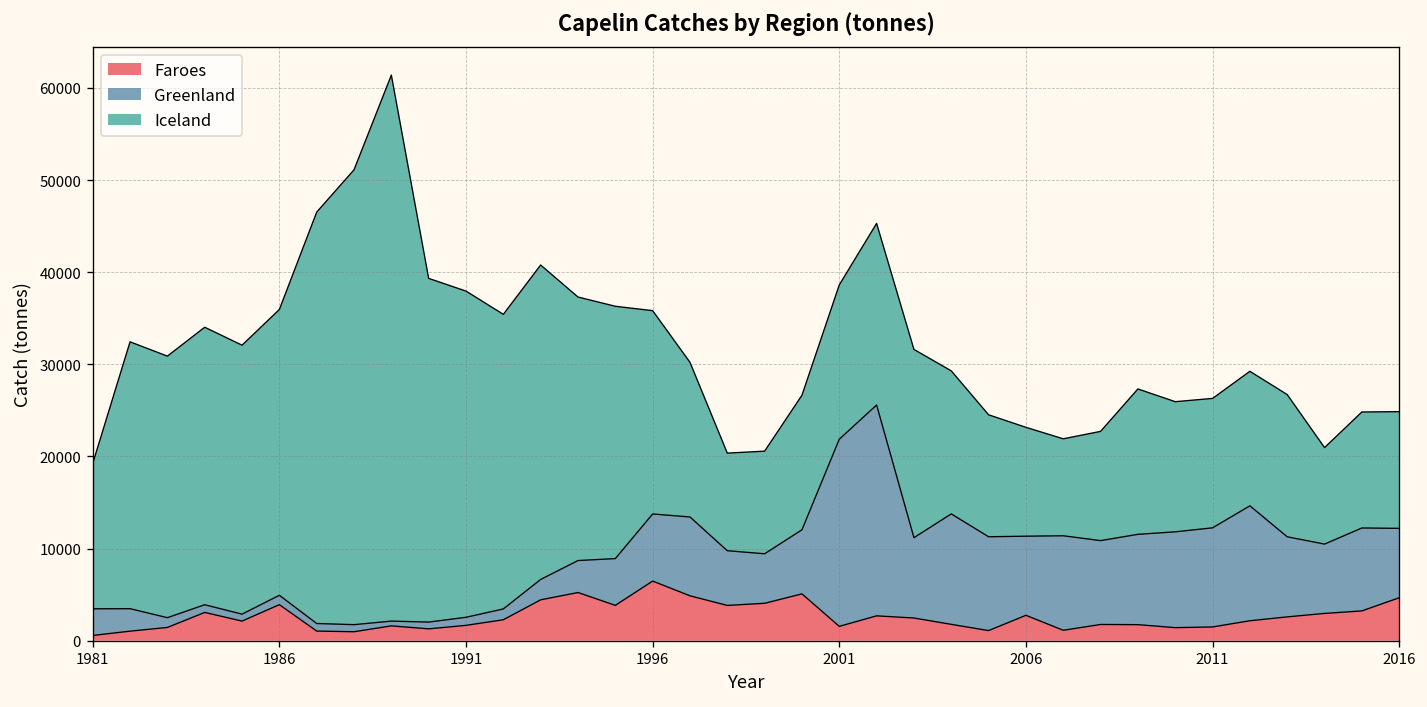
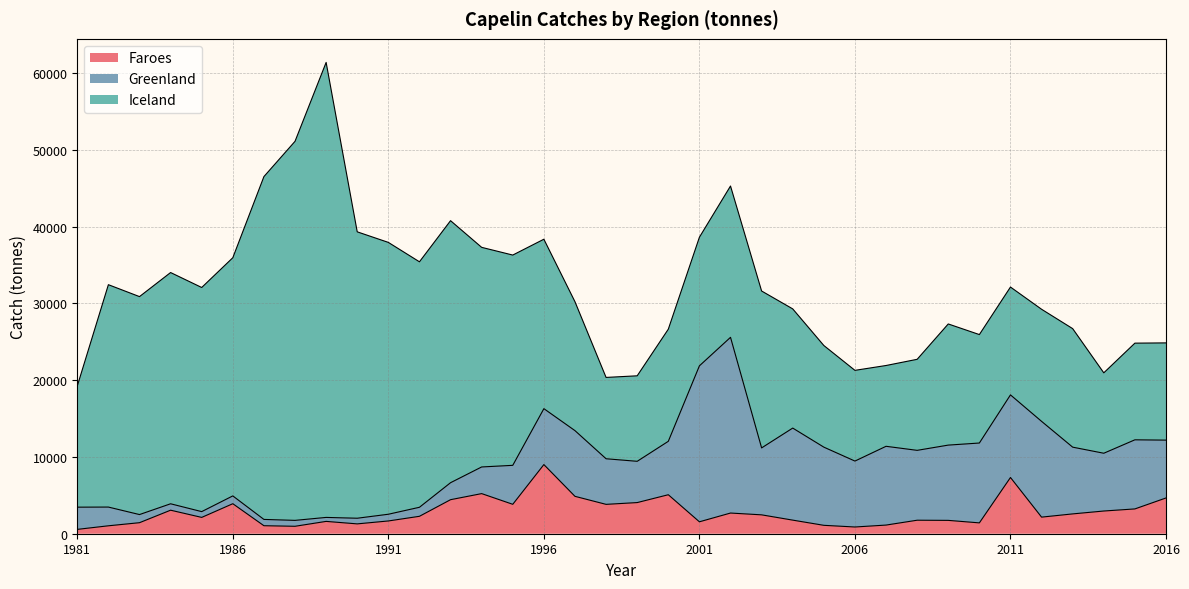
Faroes, 1996: 6000 -> 9000
Faroes, 2006: 3000 -> 1000
Faroes, 2011: 1000 -> 7000
